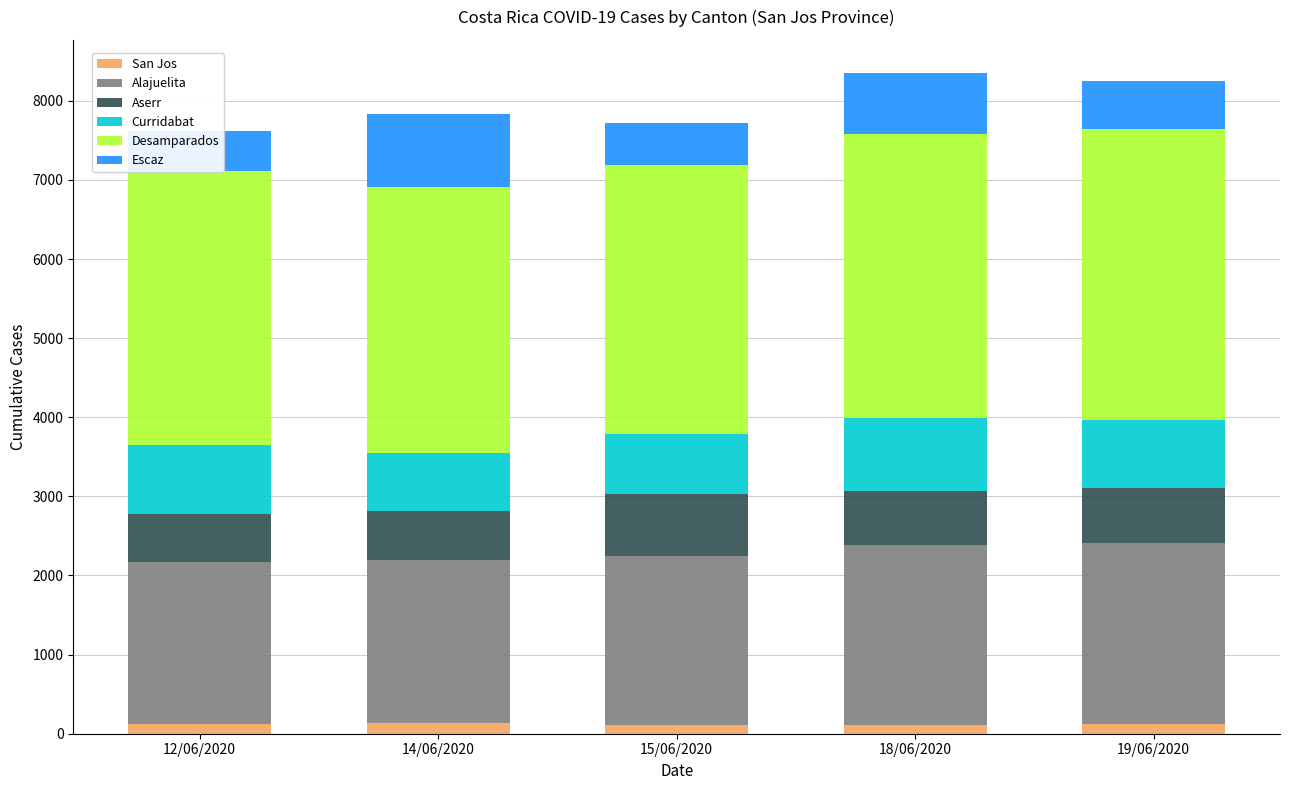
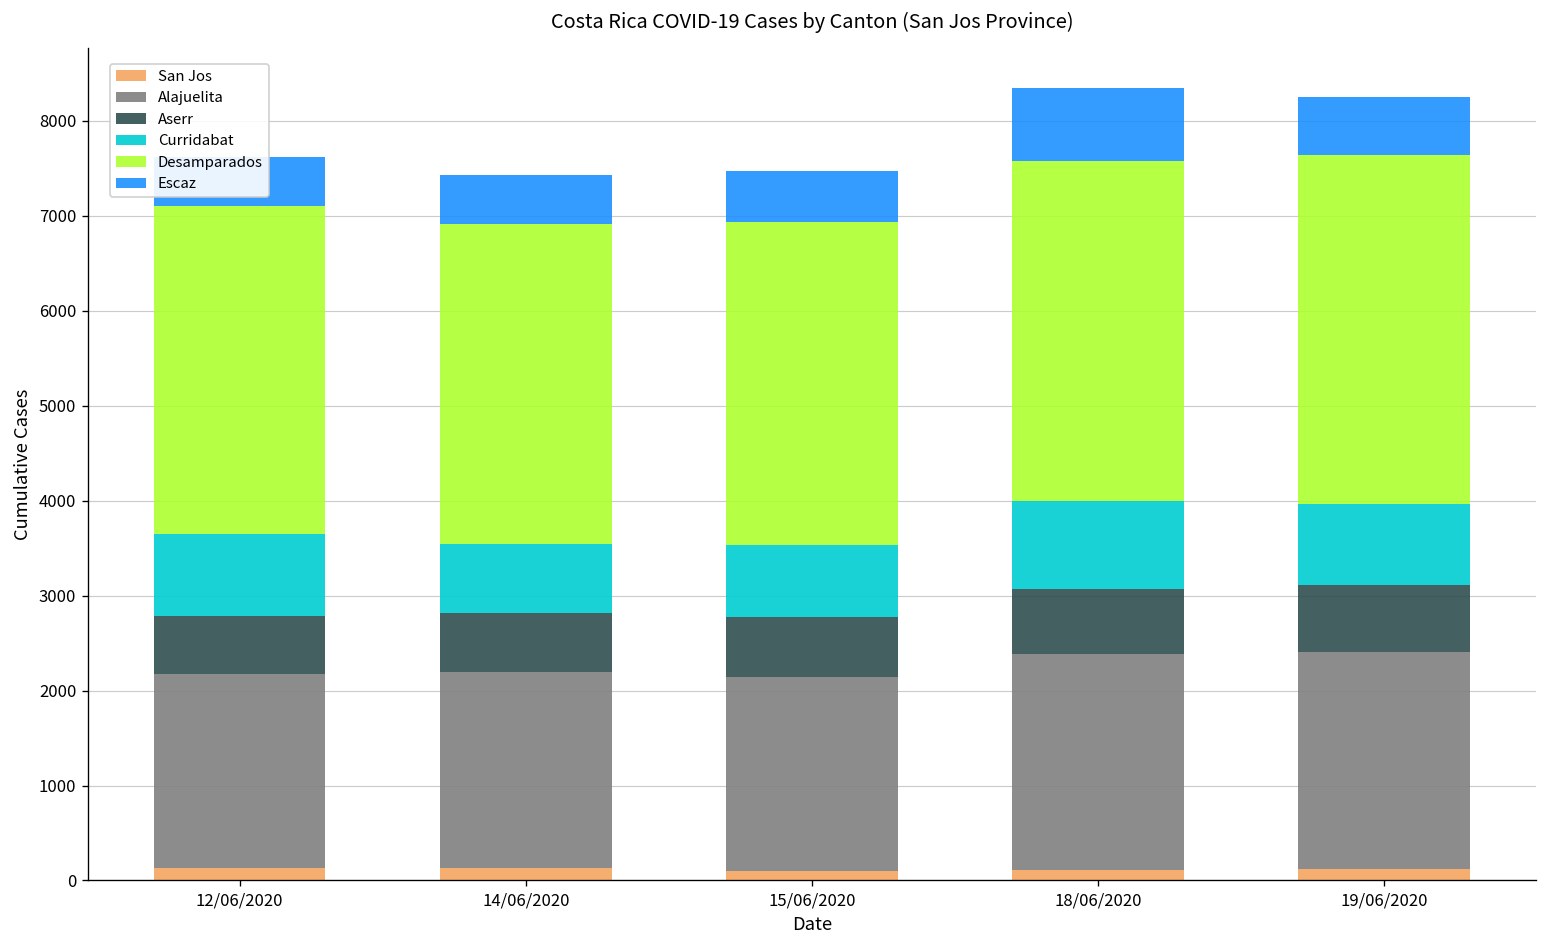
Escaz, 14/06/2020: 900 -> 500
Alajuelita, 15/06/2020: 2100 -> 2000
Aserr, 15/06/2020: 800 -> 600
